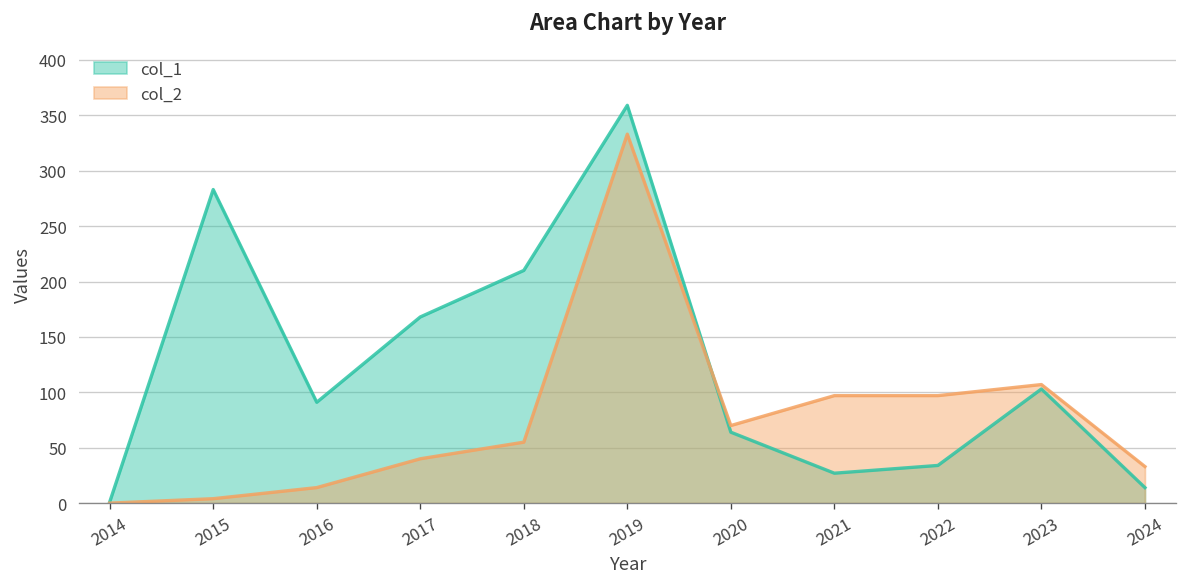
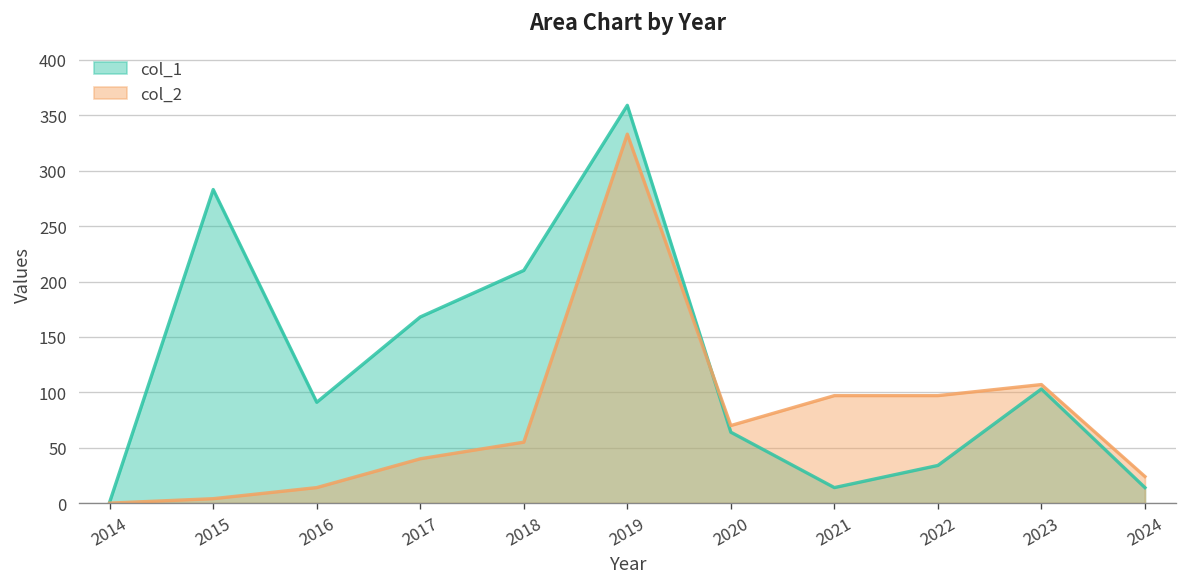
col_1, 2021: 30 -> 10
col_2, 2024: 30 -> 20
